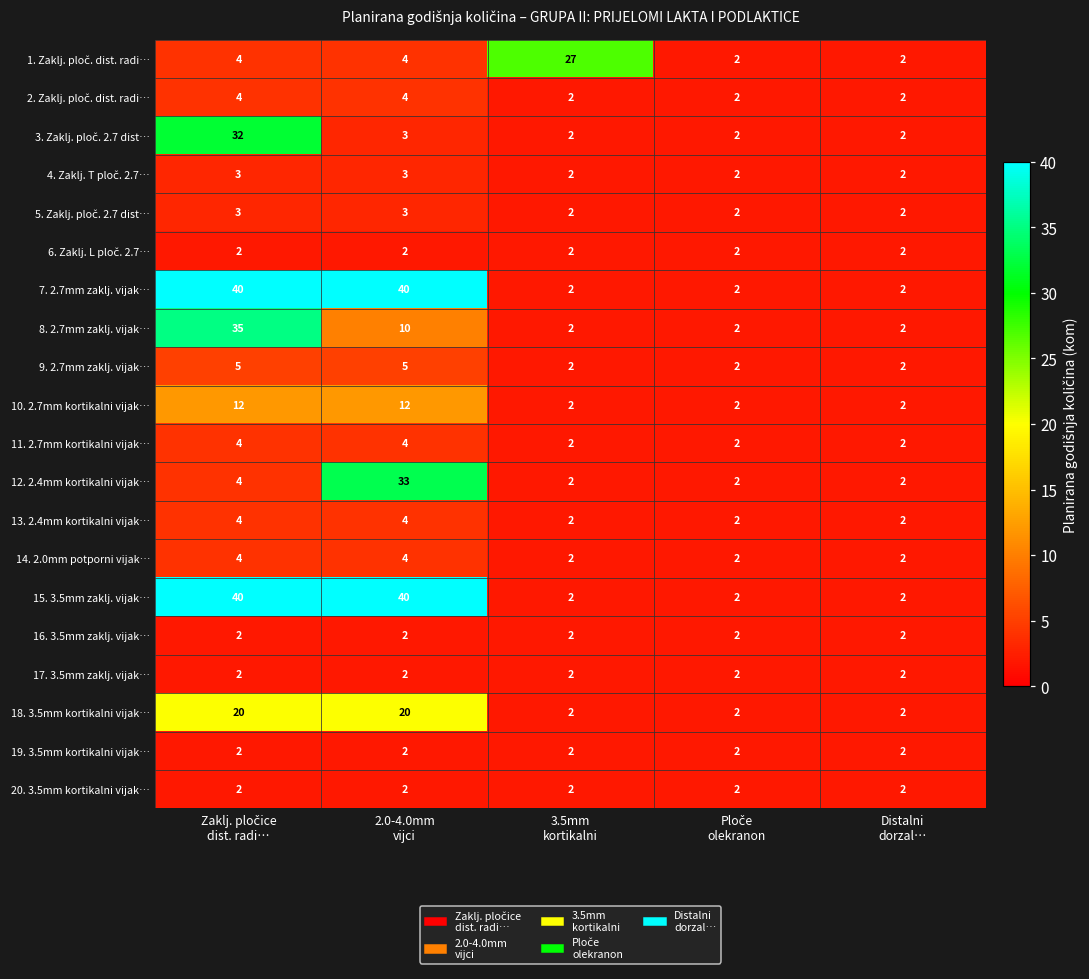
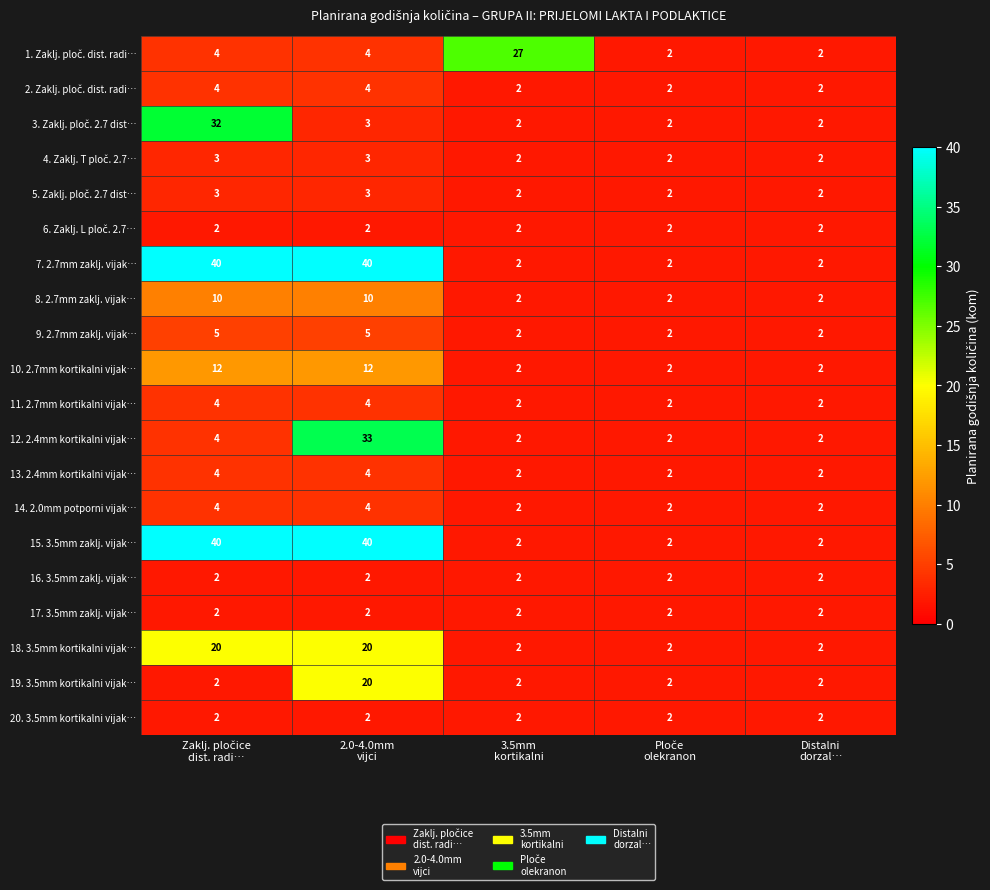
8. 2.7mm zaklj. vijak…, Zaklj. pločice dist. radi…: 35 -> 10
19. 3.5mm kortikalni vijak…, 2.0-4.0mm vijci: 2 -> 20
